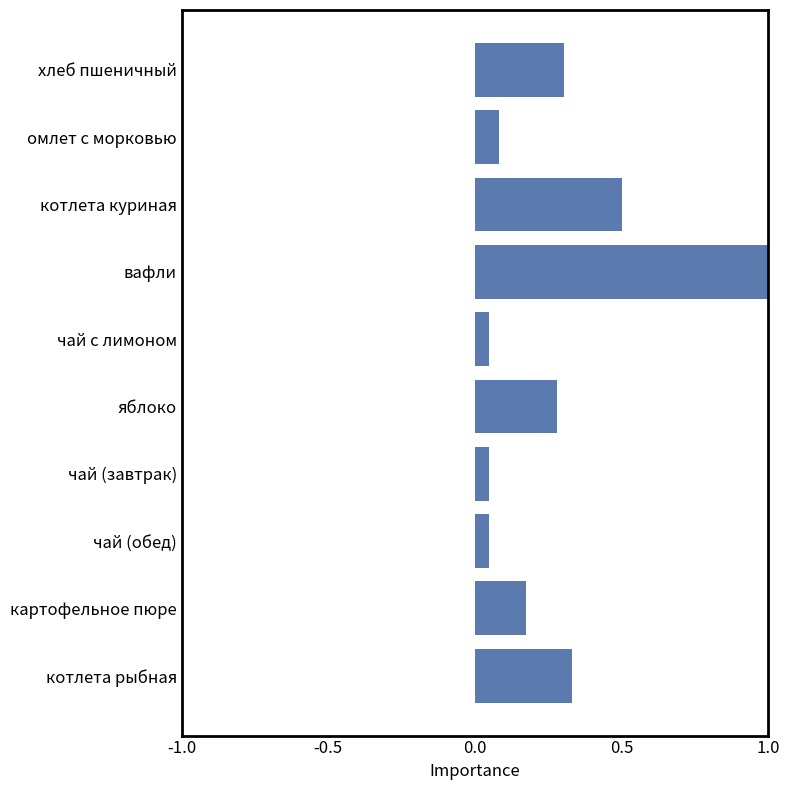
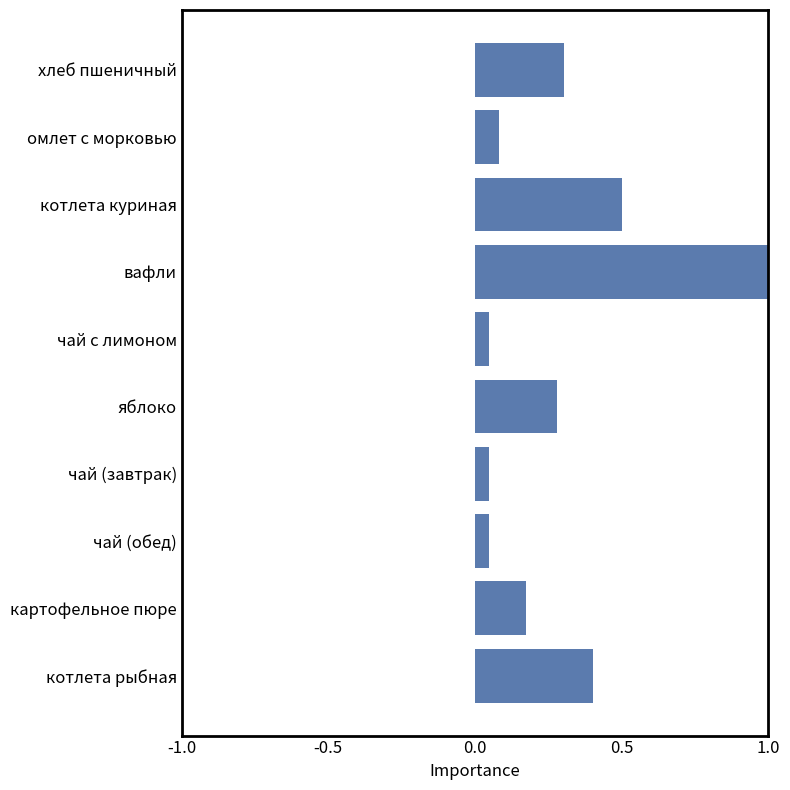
котлета рыбная: 0.33 -> 0.40
